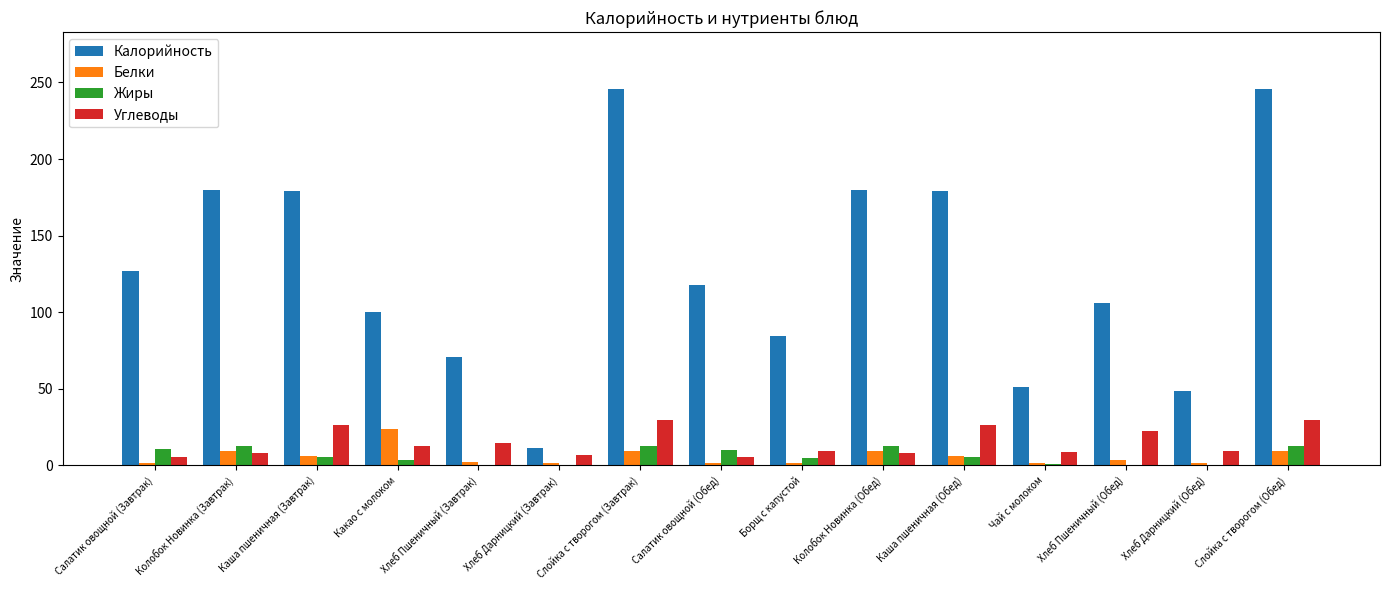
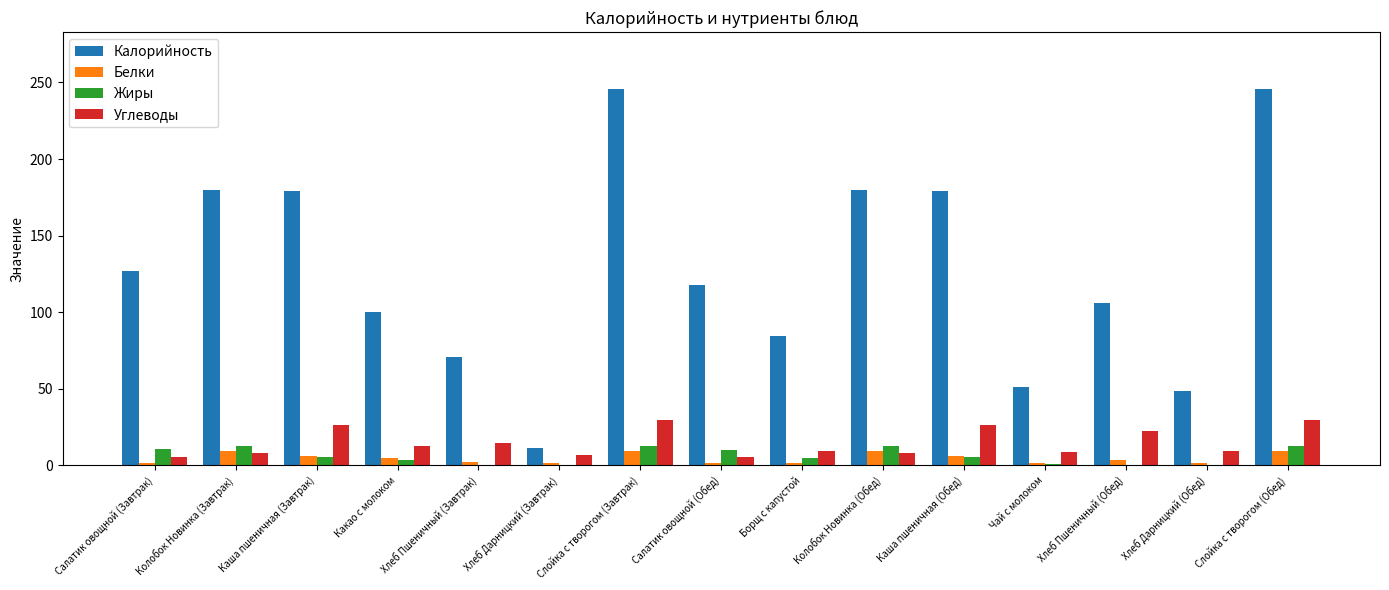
Белки, Какао с молоком: 24 -> 5
